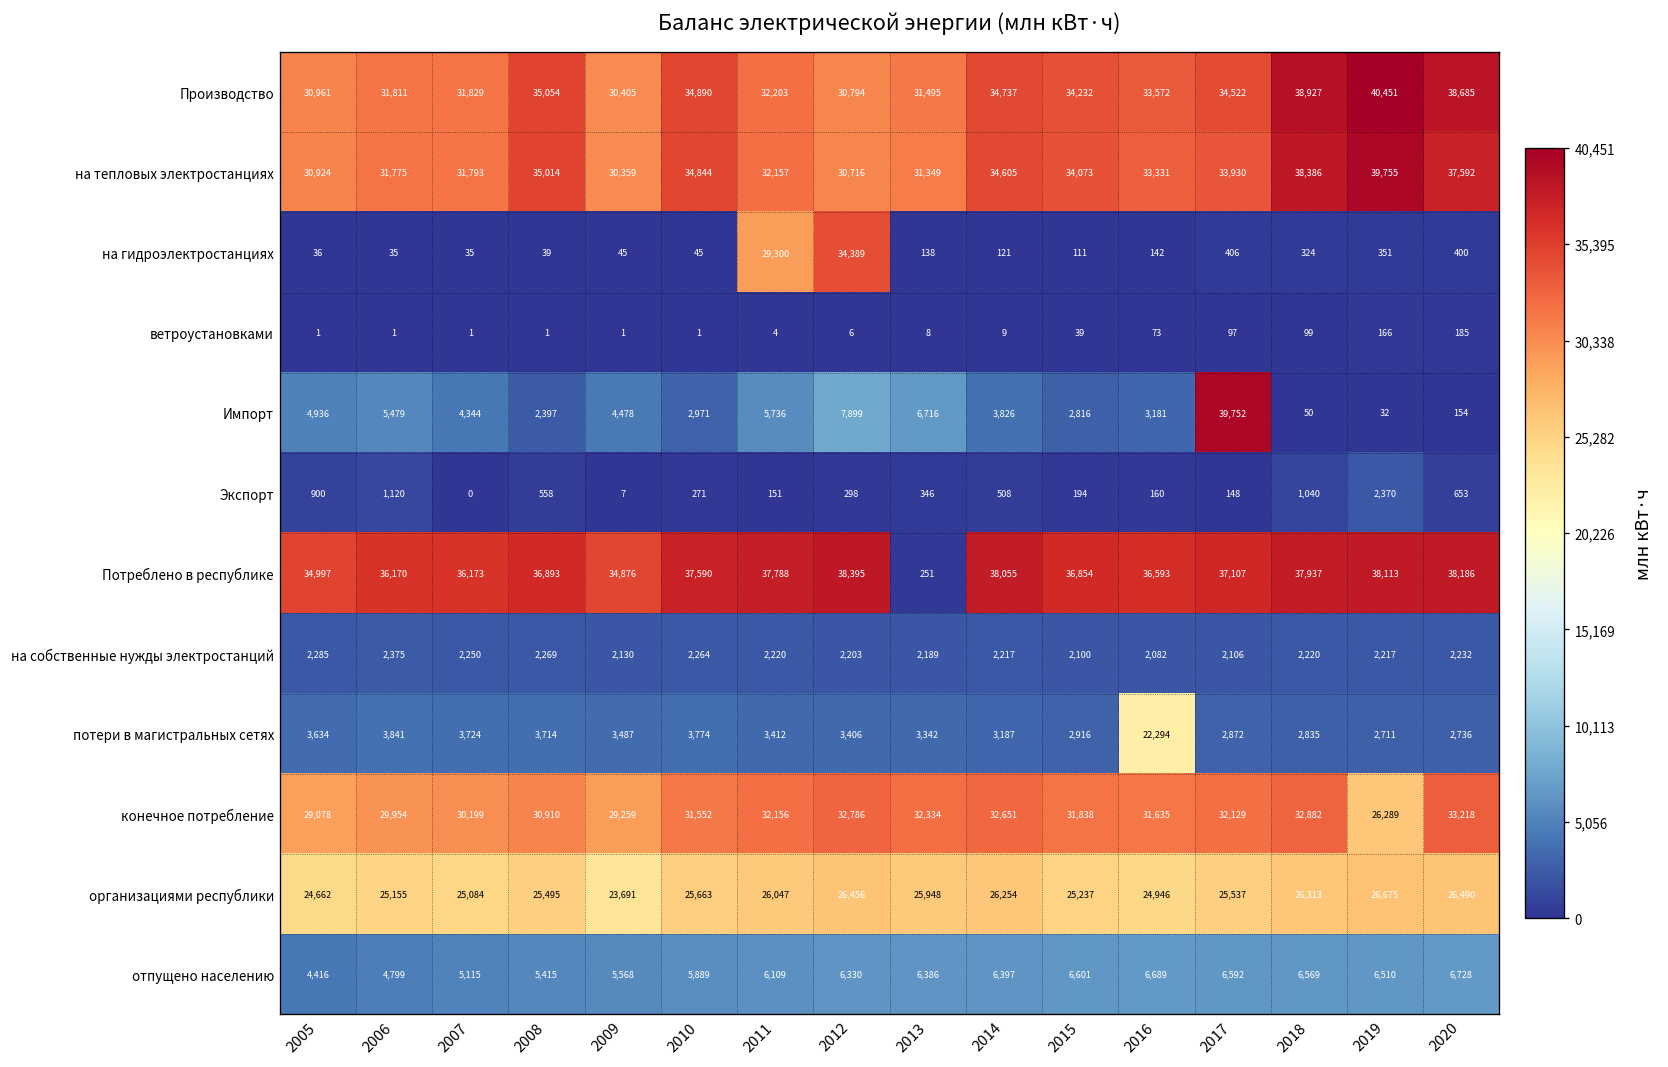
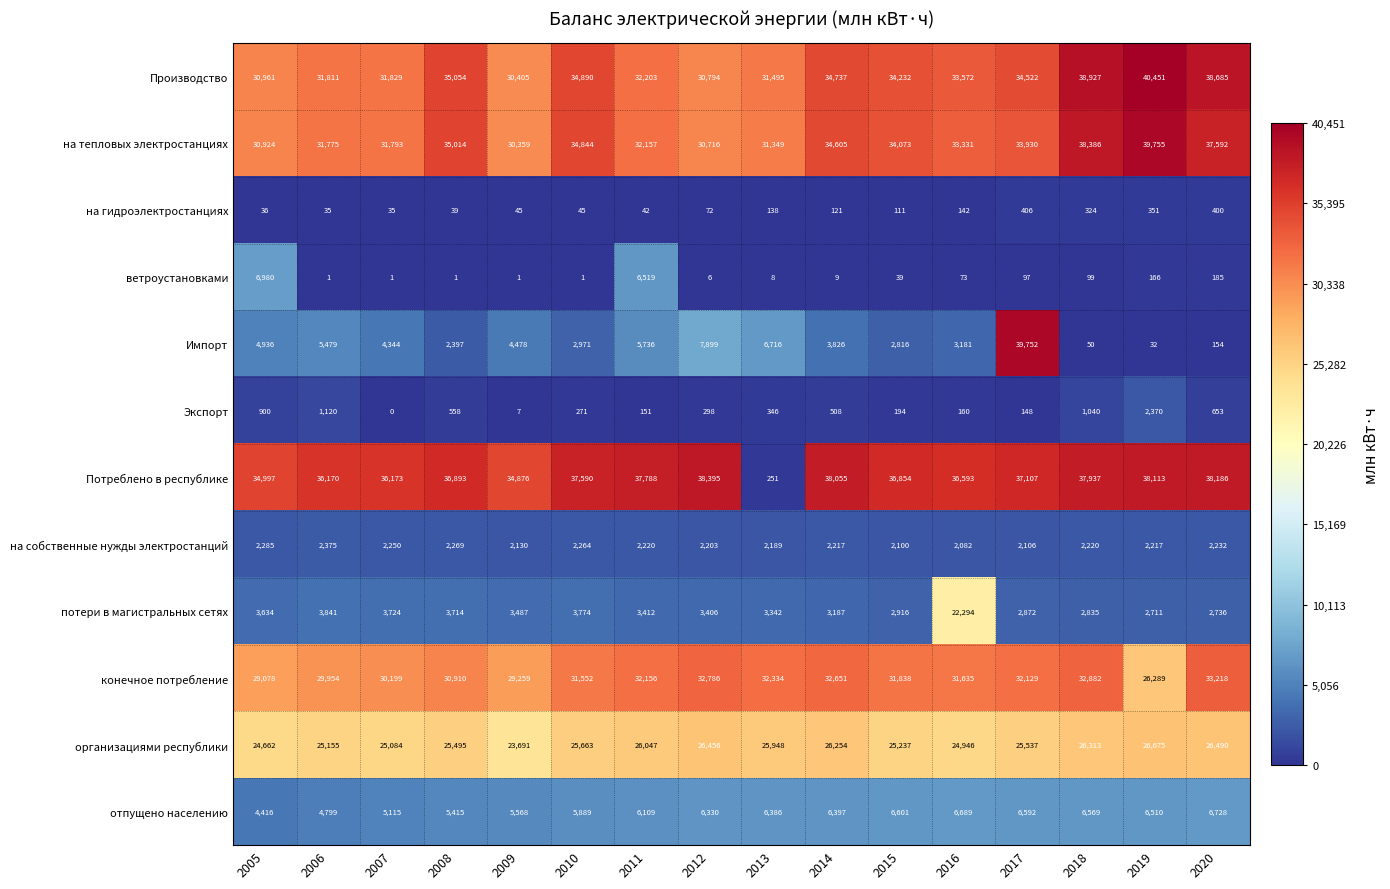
на гидроэлектростанциях, 2011: 29,300 -> 42
на гидроэлектростанциях, 2012: 34,389 -> 72
ветроустановками, 2005: 1 -> 6,980
ветроустановками, 2011: 4 -> 6,519
